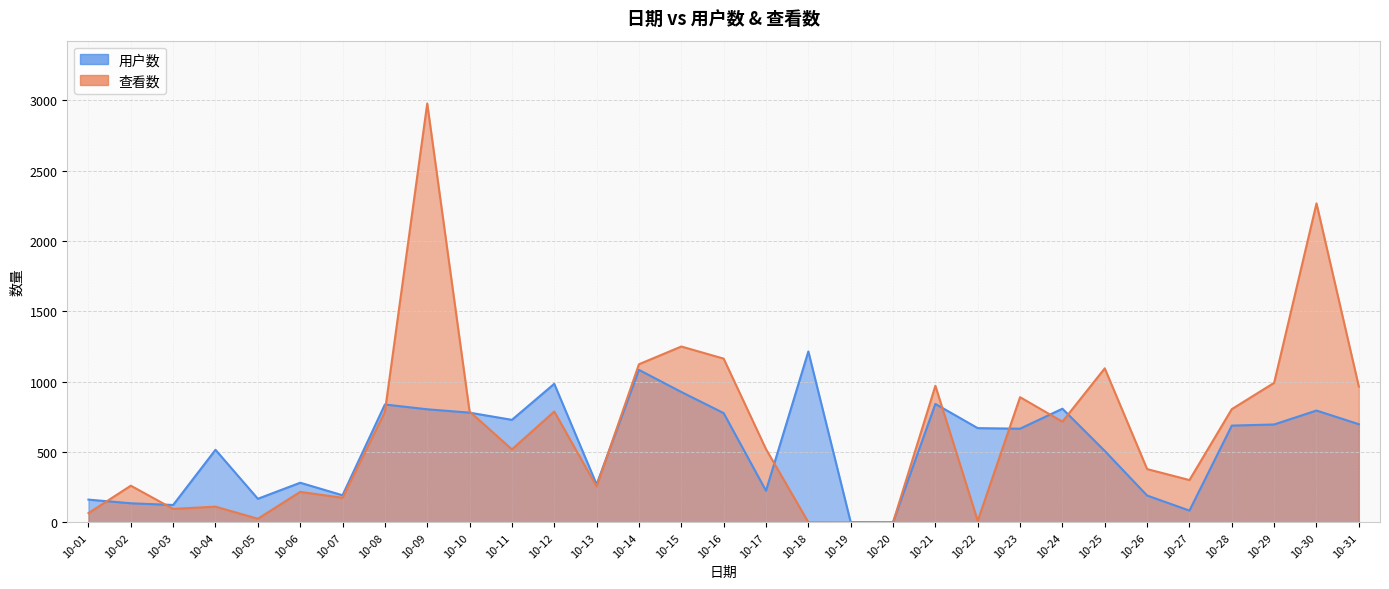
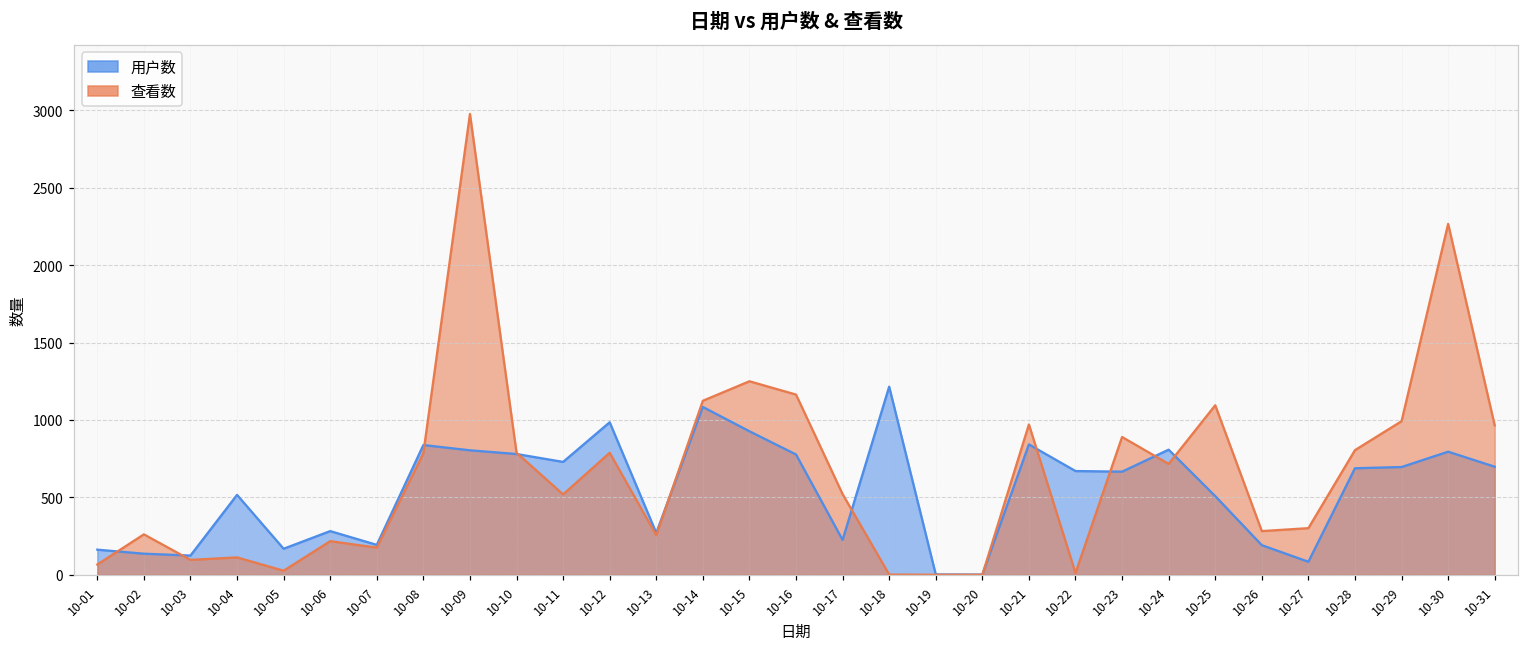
查看数, 10-26: 380 -> 280
